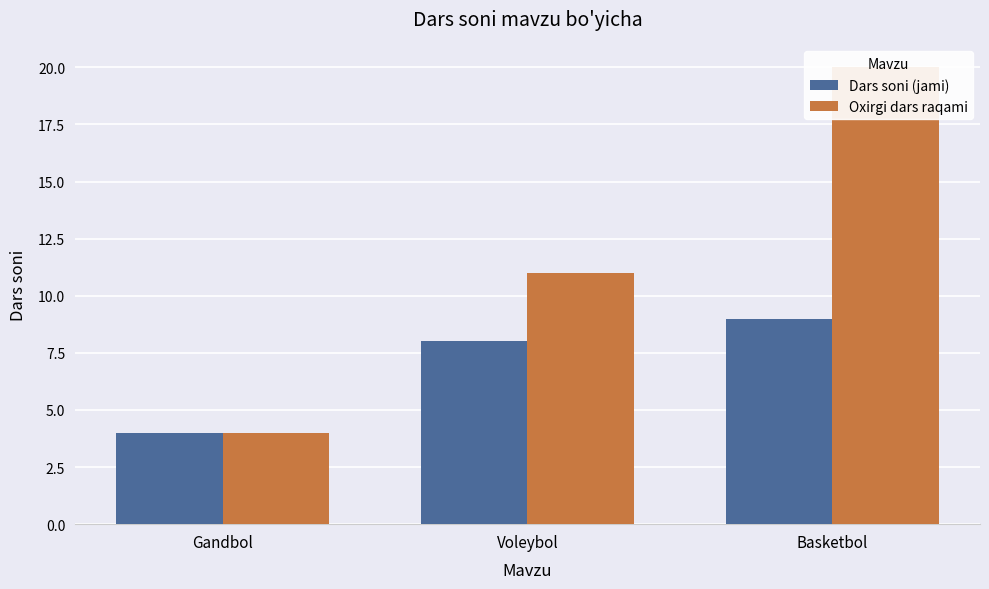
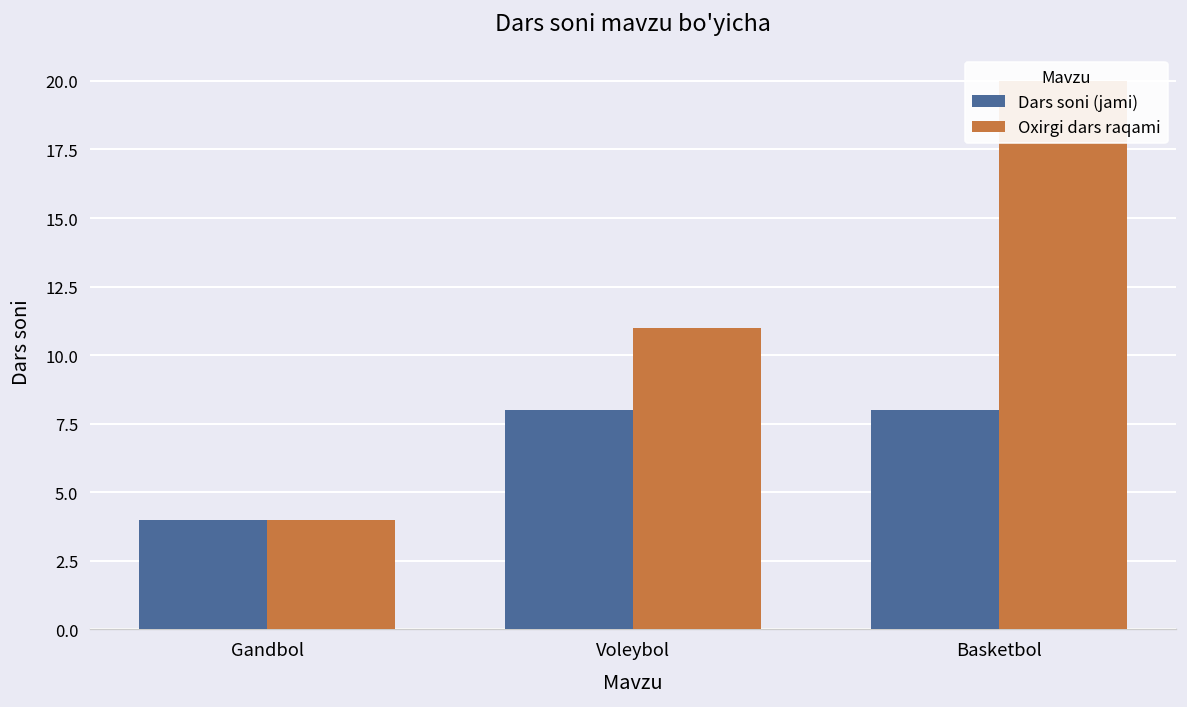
Dars soni (jami), Basketbol: 9 -> 8
